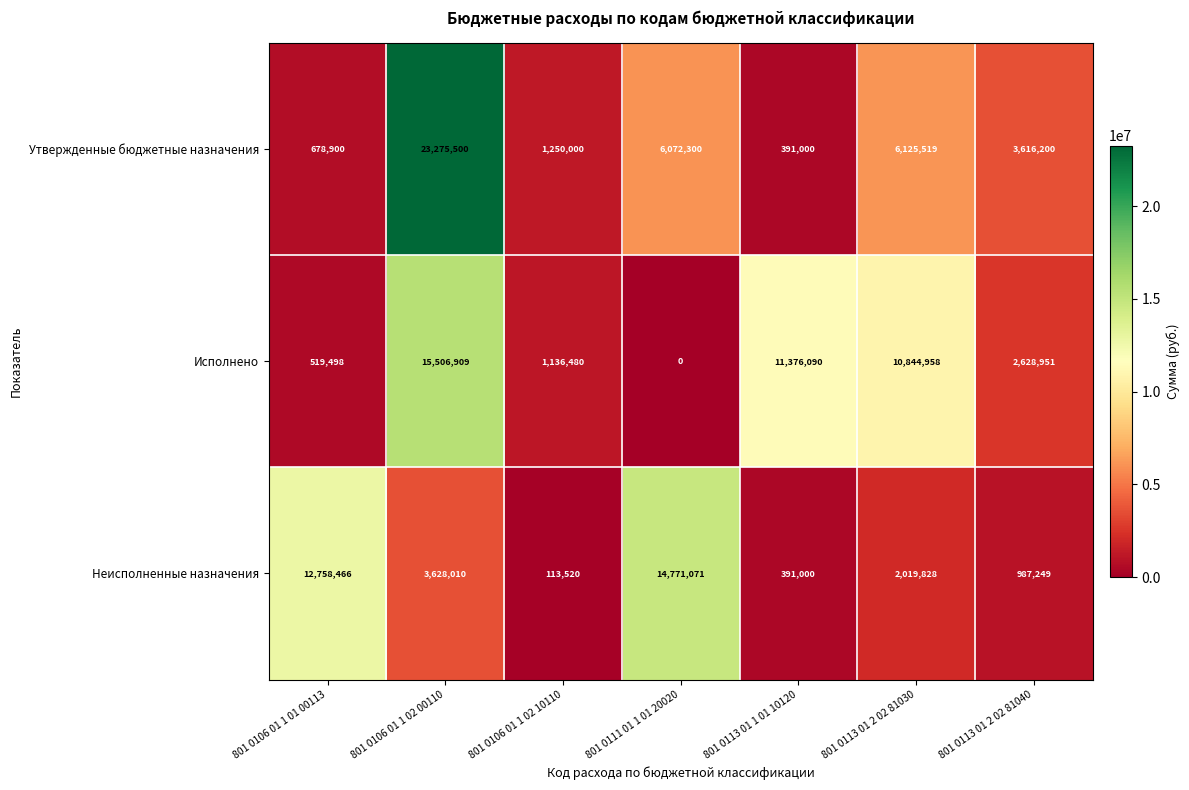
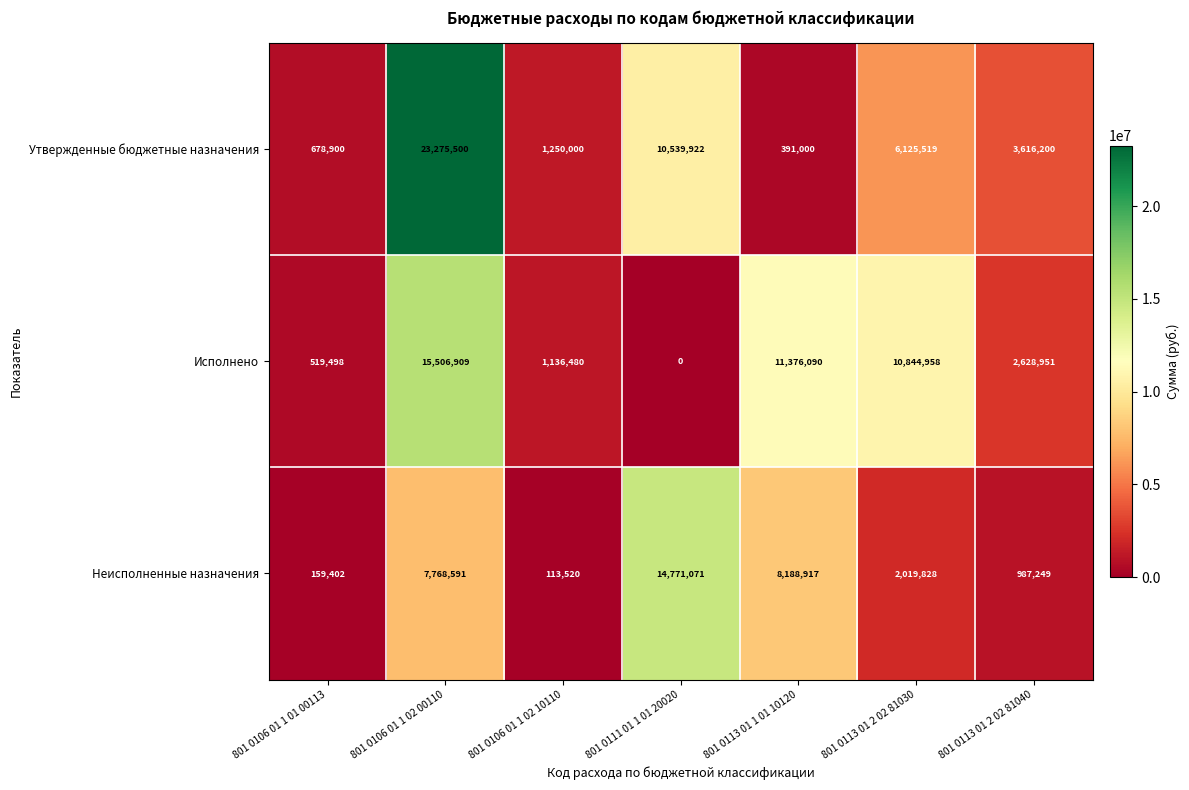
Утвержденные бюджетные назначения, 801 0111 01 1 01 20020: 6,072,300 -> 10,539,922
Неисполненные назначения, 801 0106 01 1 01 00113: 12,758,466 -> 159,402
Неисполненные назначения, 801 0106 01 1 02 00110: 3,628,010 -> 7,768,591
Неисполненные назначения, 801 0113 01 1 01 10120: 391,000 -> 8,188,917
